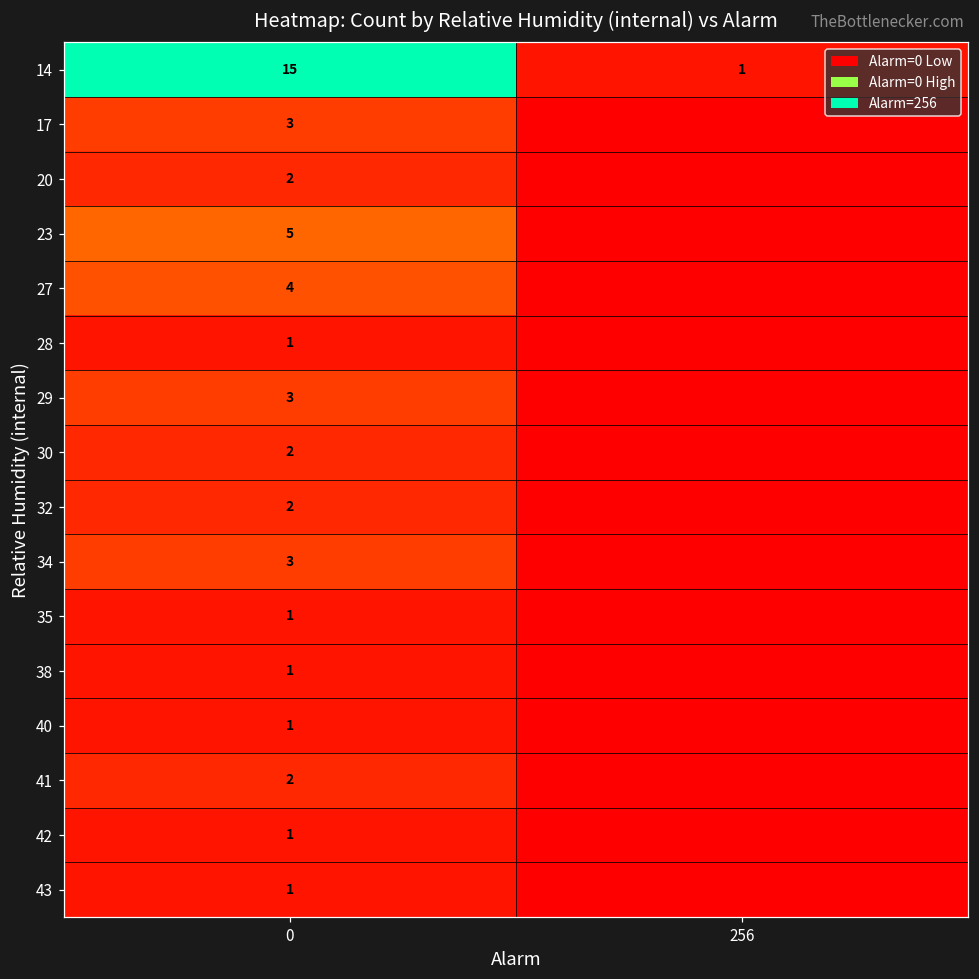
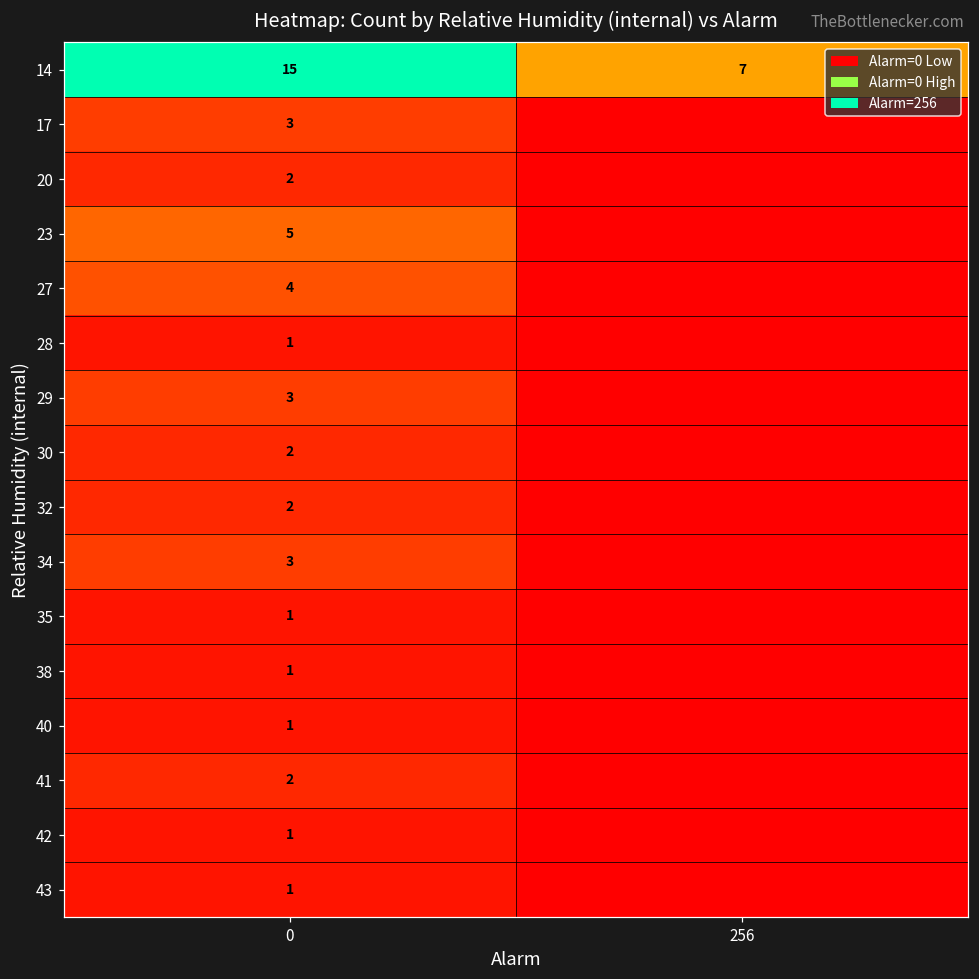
14, 256: 1 -> 7
